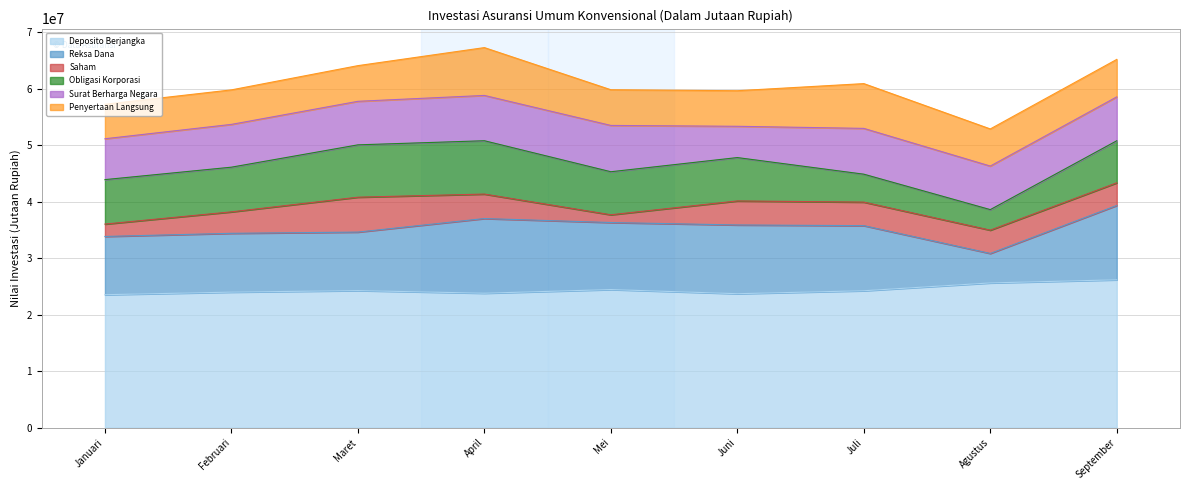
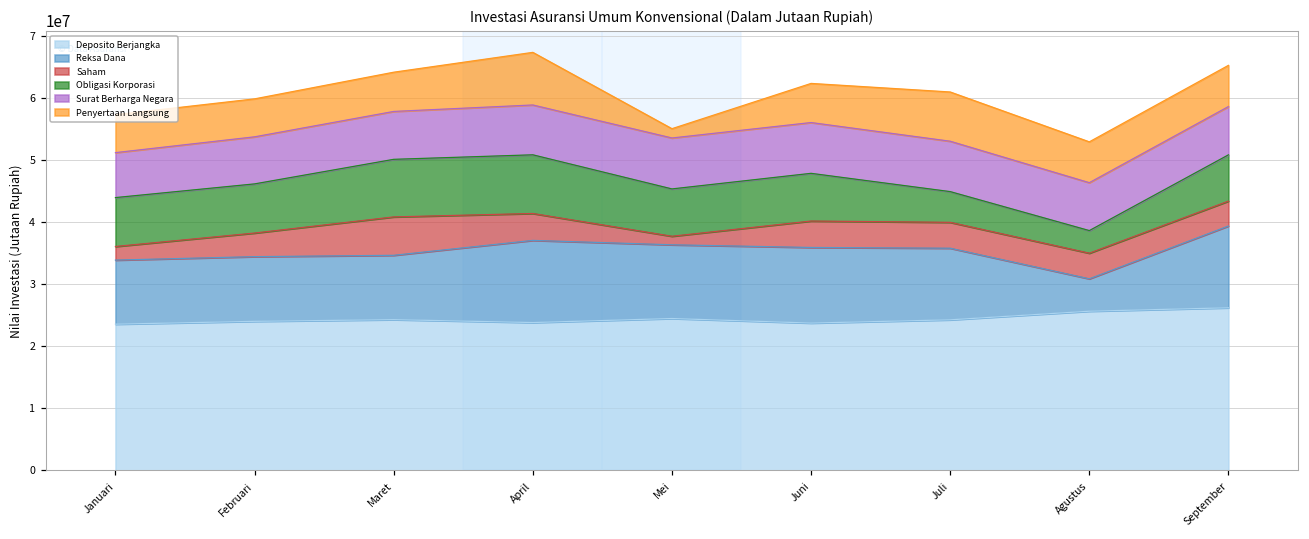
Penyertaan Langsung, Mei: 6000000 -> 1000000
Surat Berharga Negara, Juni: 6000000 -> 8000000
